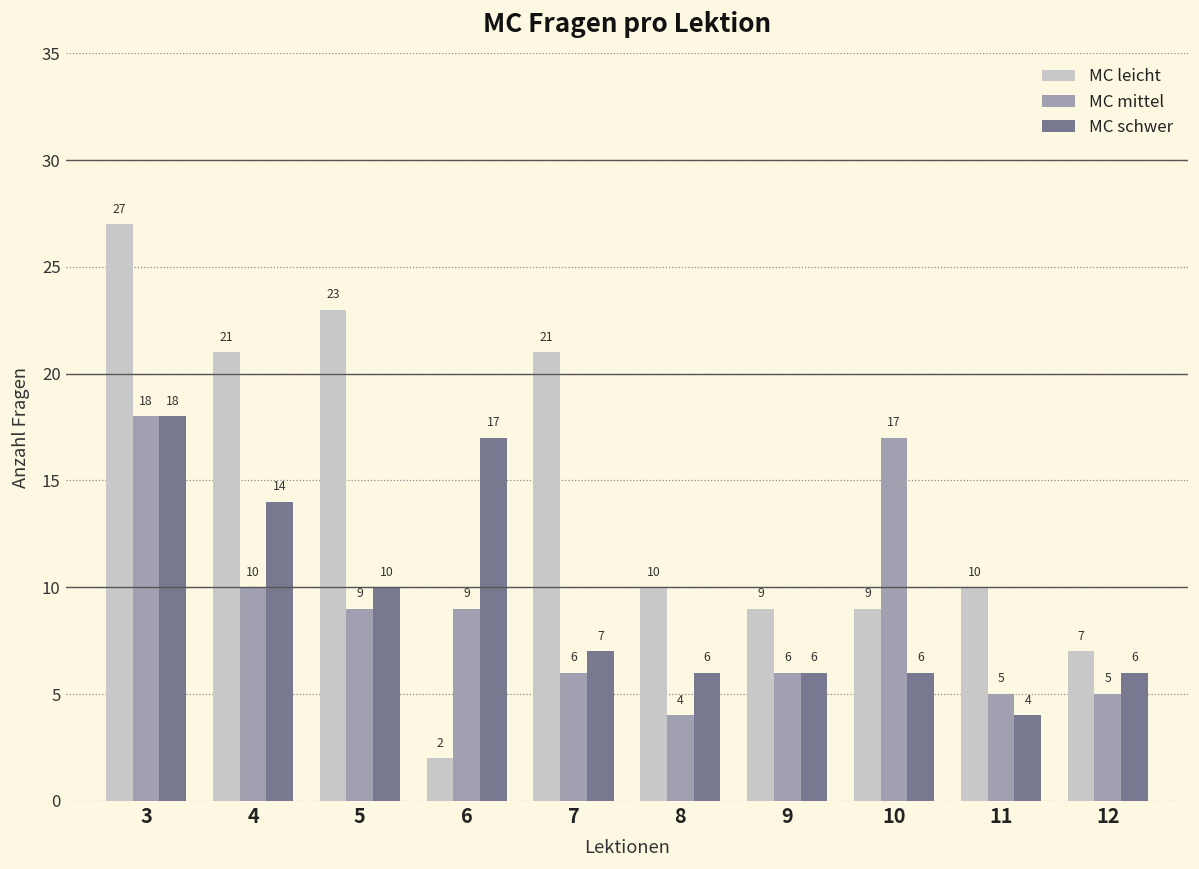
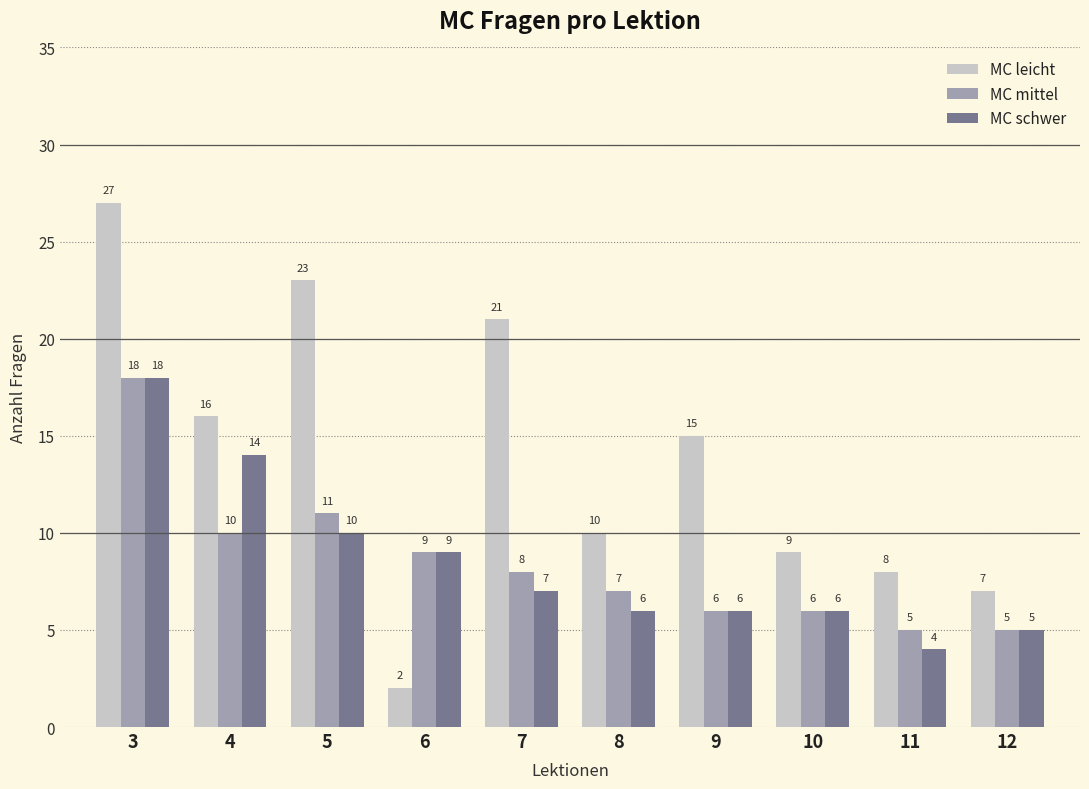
MC leicht, 4: 21 -> 16
MC mittel, 5: 9 -> 11
MC schwer, 6: 17 -> 9
MC mittel, 7: 6 -> 8
MC mittel, 8: 4 -> 7
MC leicht, 9: 9 -> 15
MC mittel, 10: 17 -> 6
MC leicht, 11: 10 -> 8
MC schwer, 12: 6 -> 5
